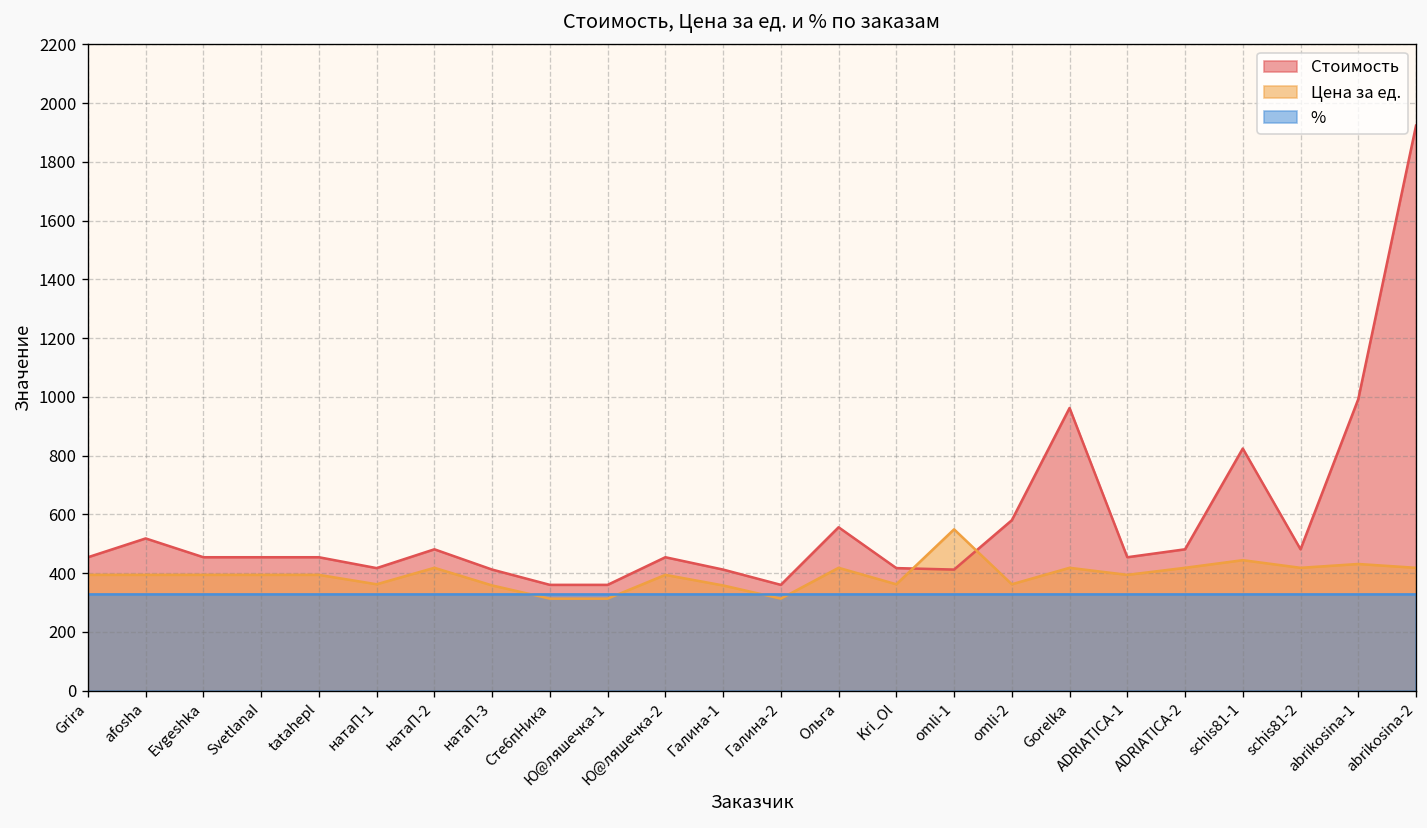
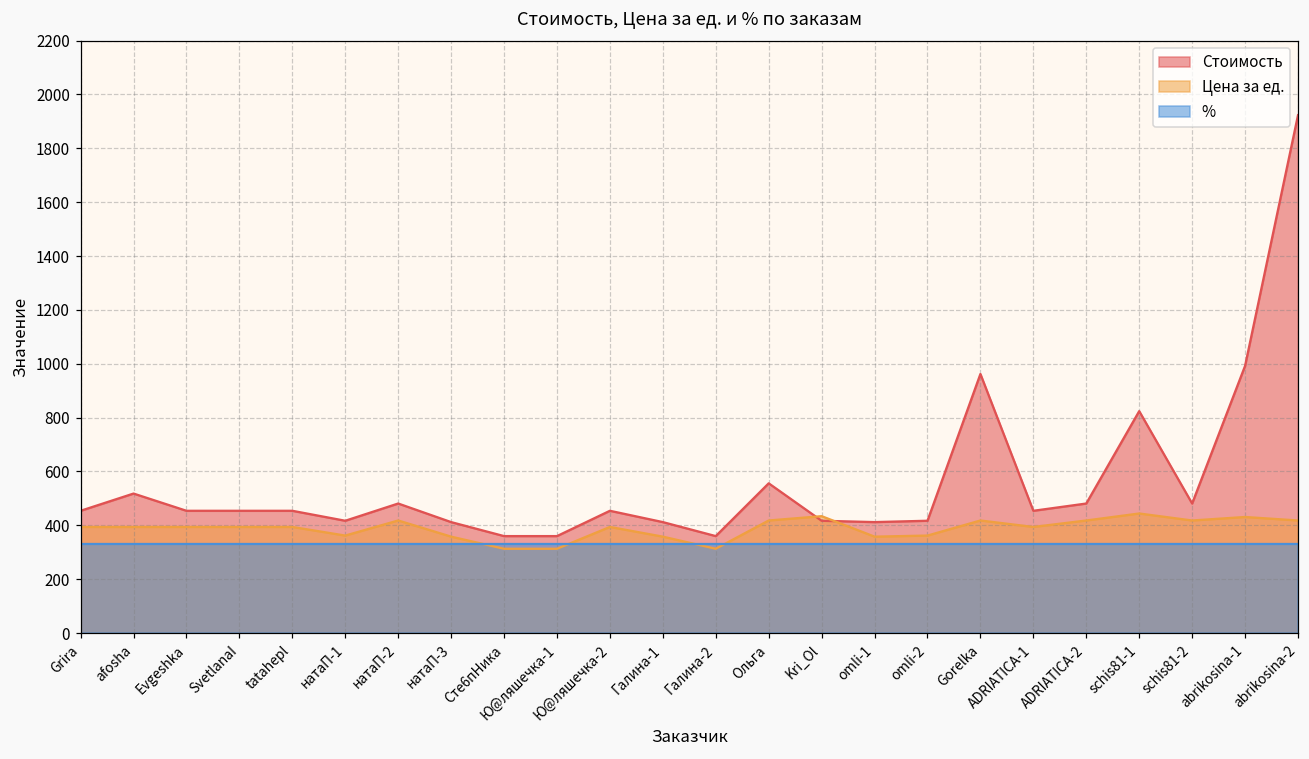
Цена за ед., Kri_Ol: 360 -> 430
Цена за ед., omli-1: 550 -> 360
Стоимость, omli-2: 580 -> 420
